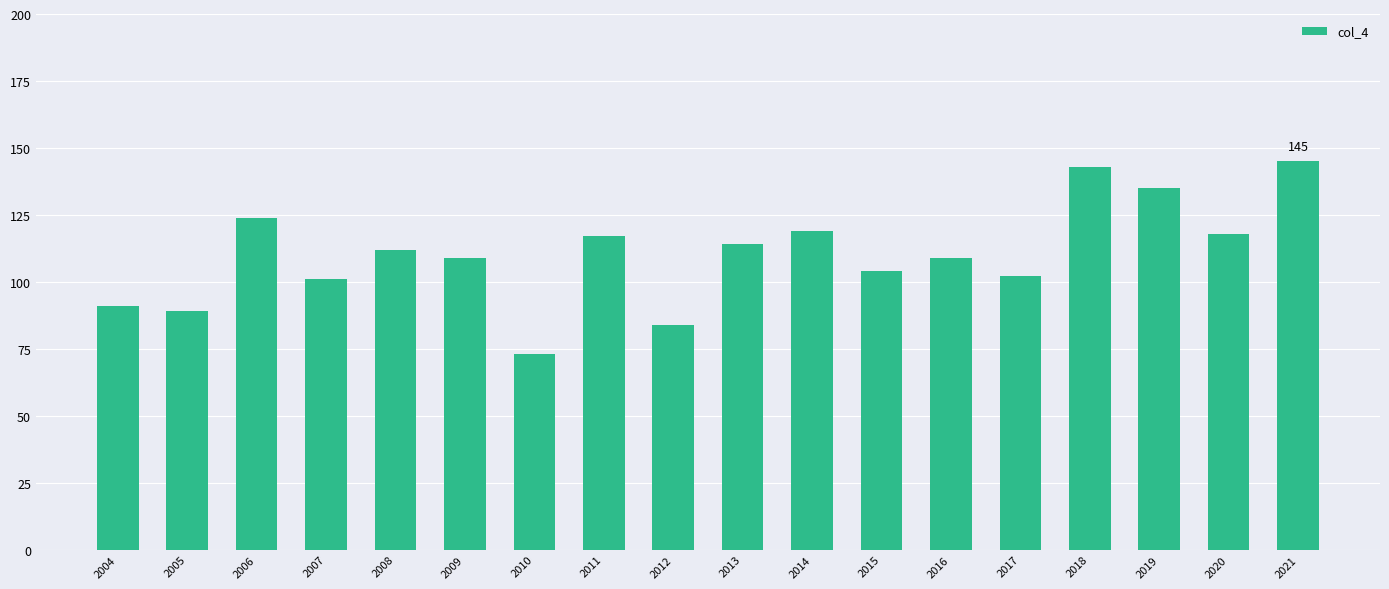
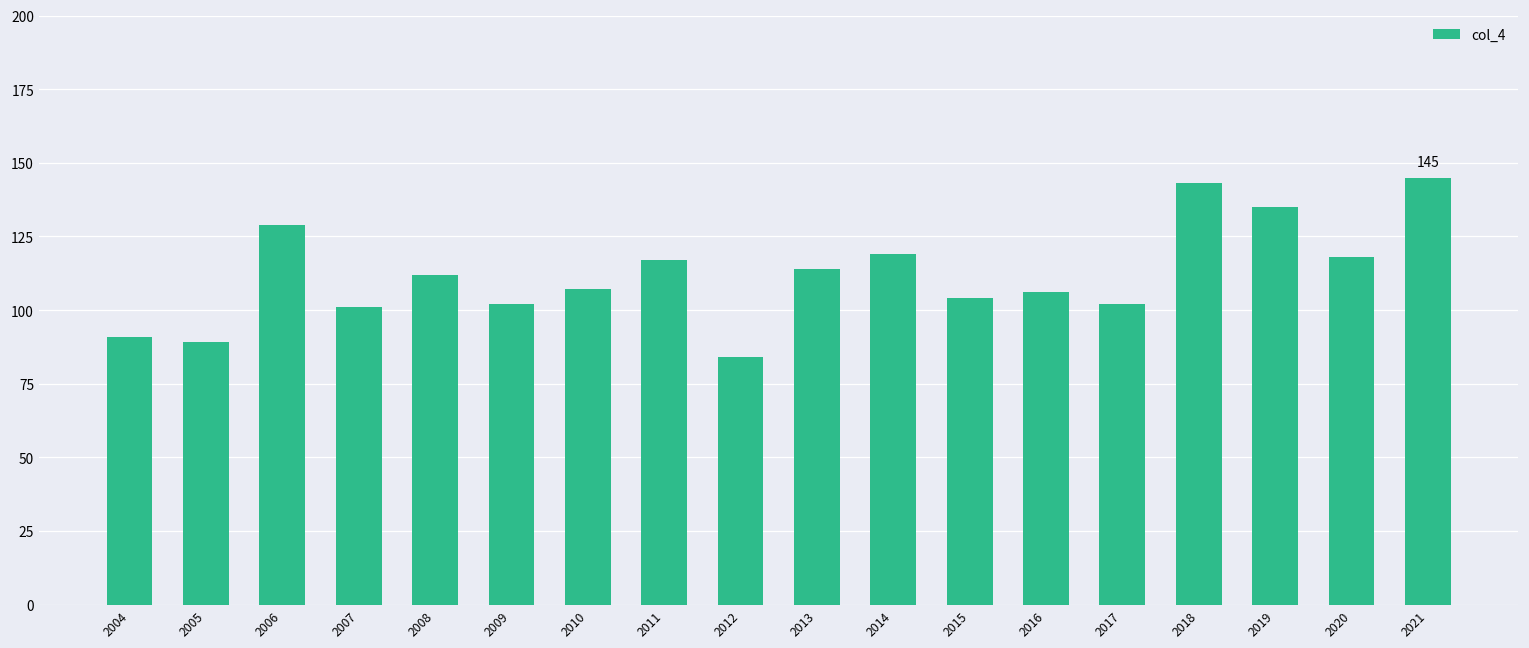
2006: 124 -> 129
2009: 109 -> 102
2010: 73 -> 107
2016: 109 -> 106
